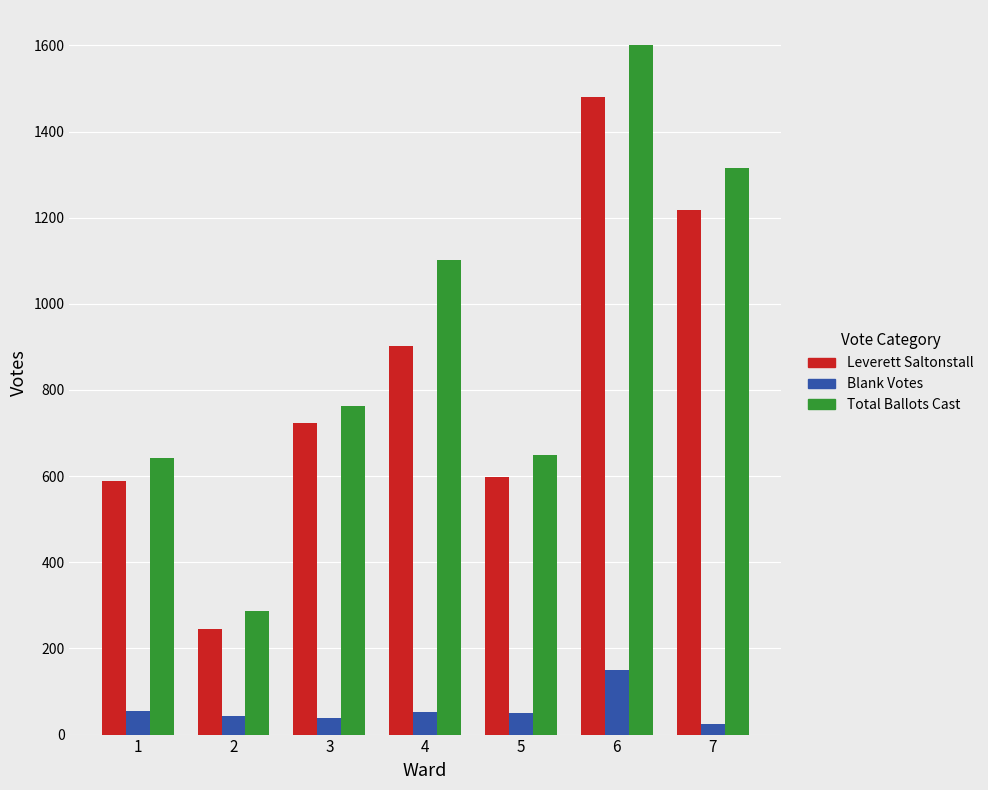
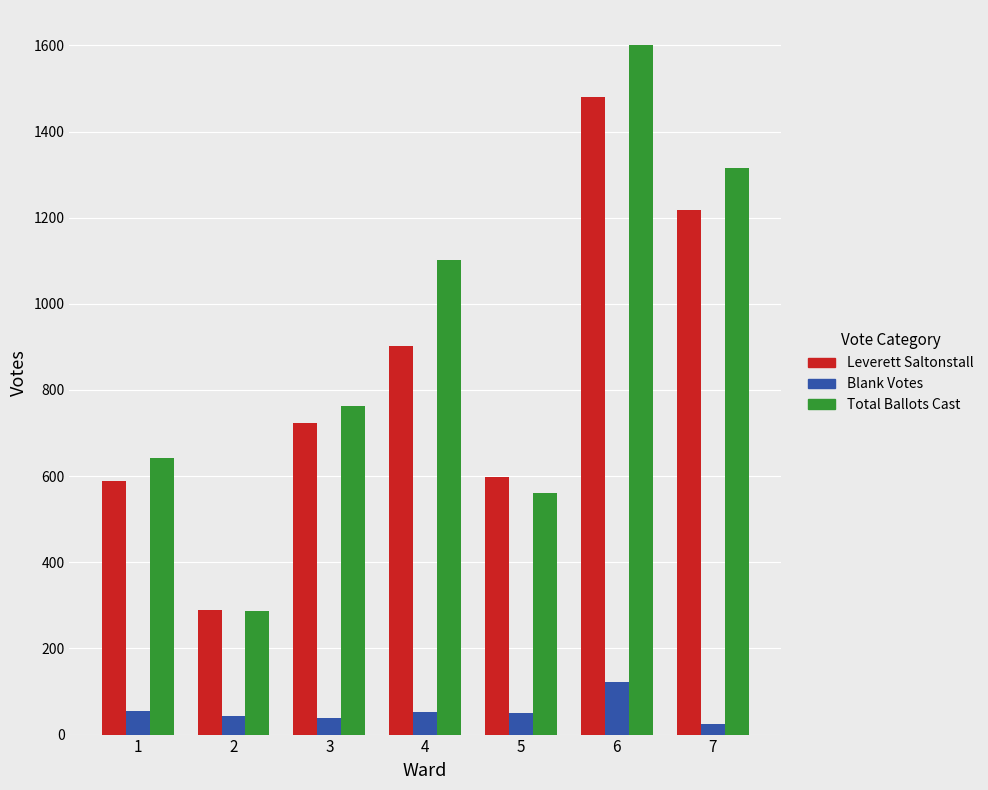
Leverett Saltonstall, 2: 250 -> 290
Total Ballots Cast, 5: 650 -> 560
Blank Votes, 6: 150 -> 120
